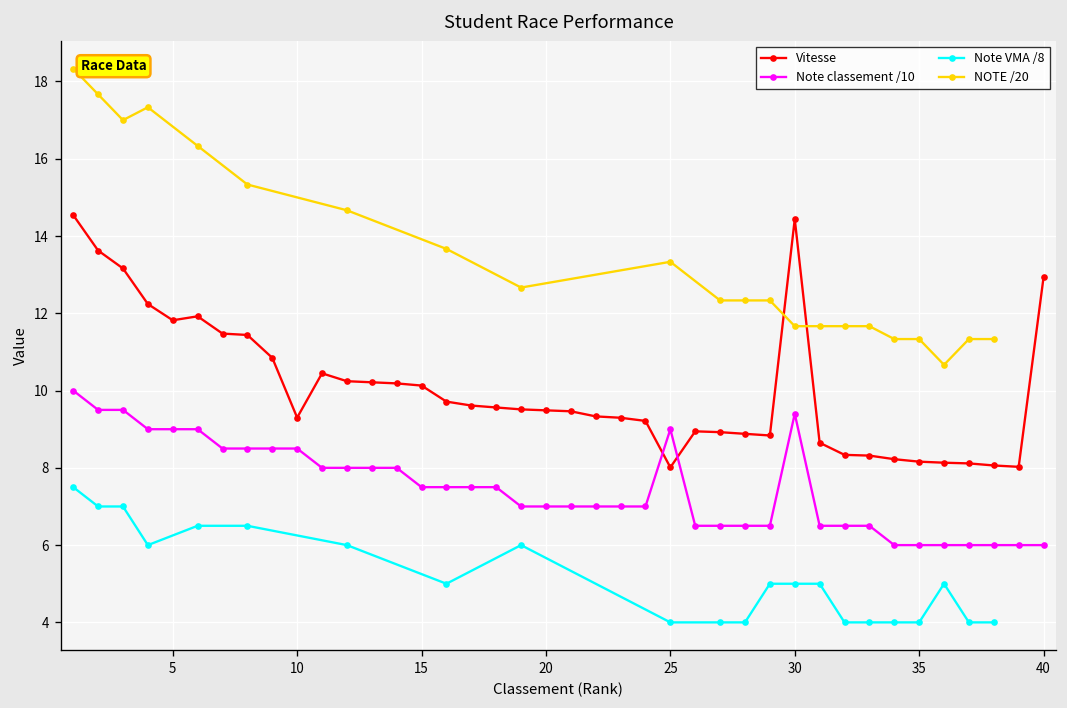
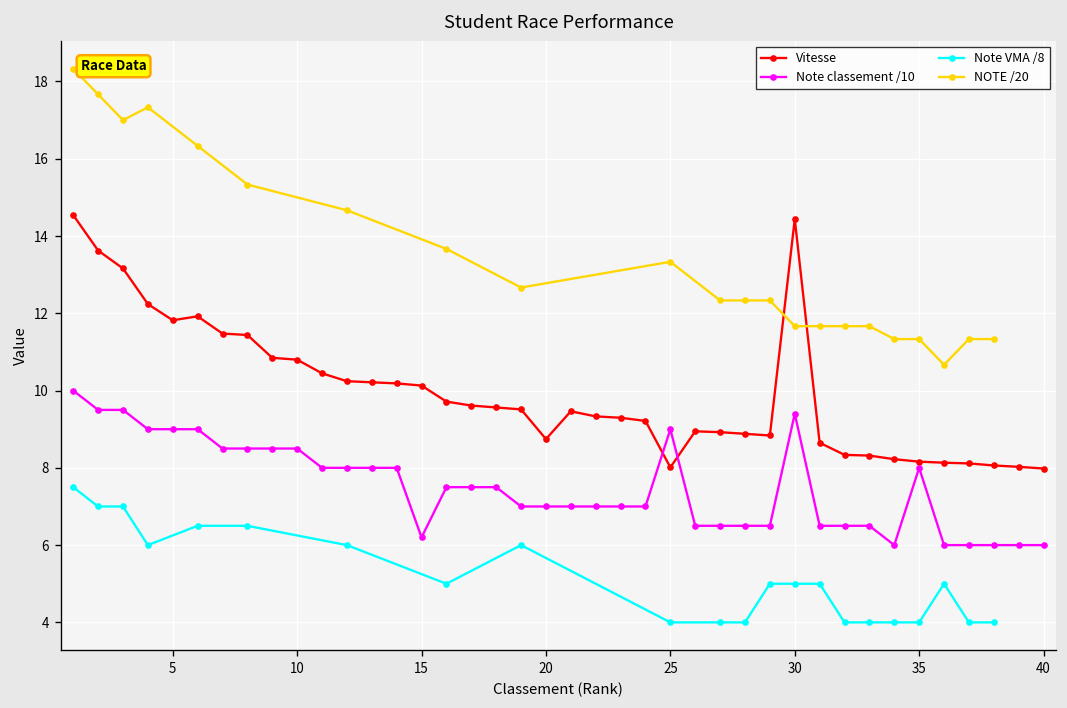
Vitesse, 10: 9.3 -> 10.8
Note classement /10, 15: 7.5 -> 6.2
Vitesse, 20: 9.5 -> 8.7
Note classement /10, 35: 6 -> 8
Vitesse, 40: 12.9 -> 8.0
